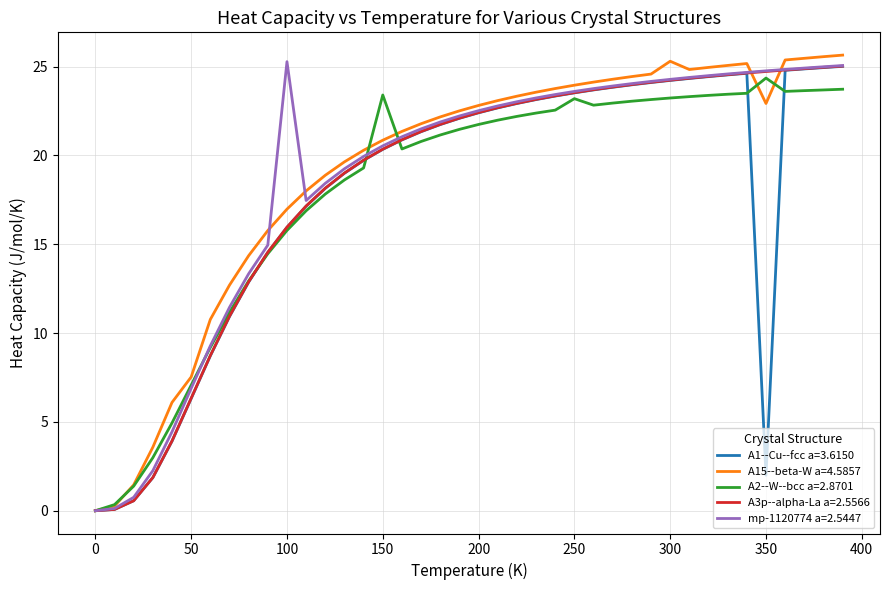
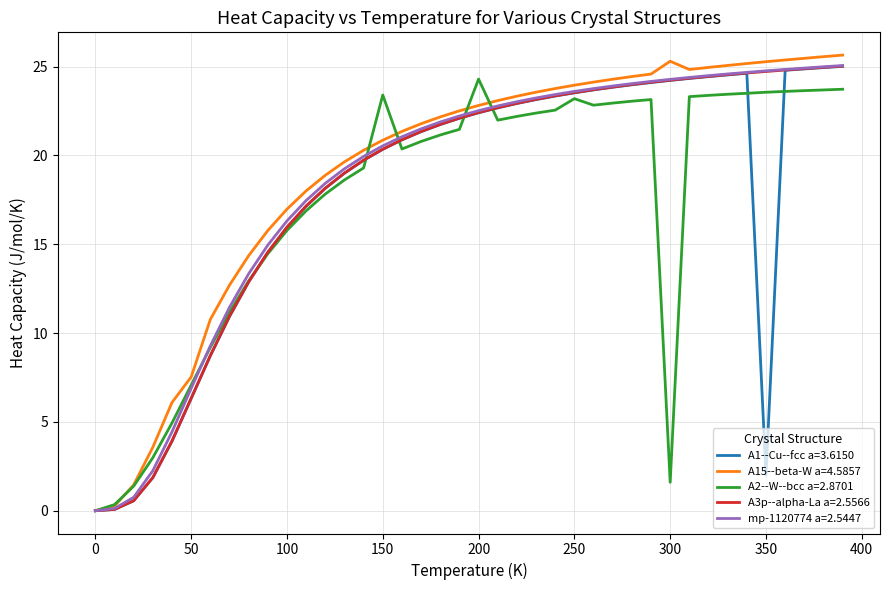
mp-1120774 a=2.5447, 100: 25.3 -> 16.3
A2--W--bcc a=2.8701, 200: 21.7 -> 24.3
A2--W--bcc a=2.8701, 300: 23.2 -> 1.6
A15--beta-W a=4.5857, 350: 22.9 -> 25.3
A2--W--bcc a=2.8701, 350: 24.4 -> 23.6
